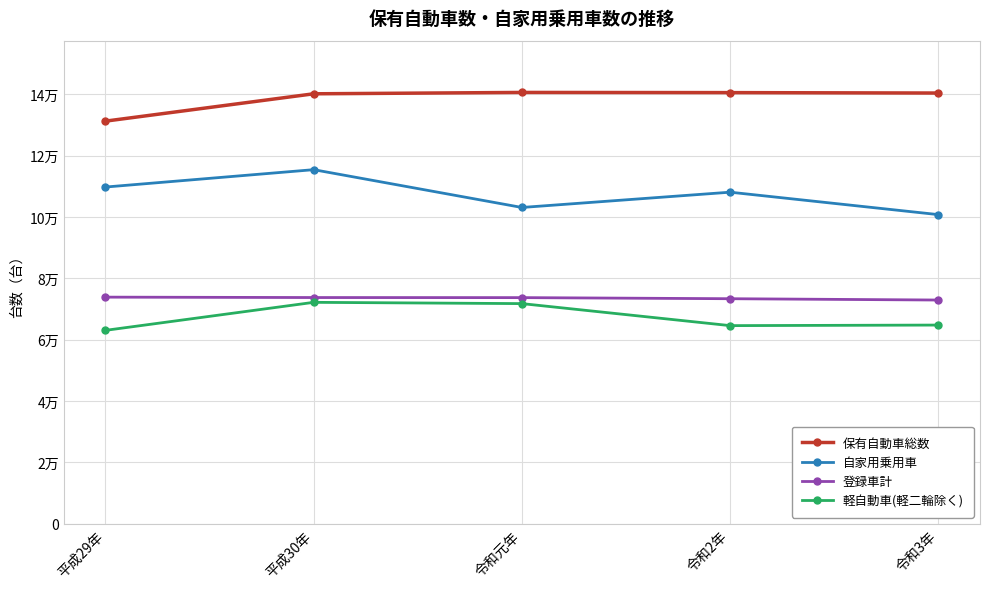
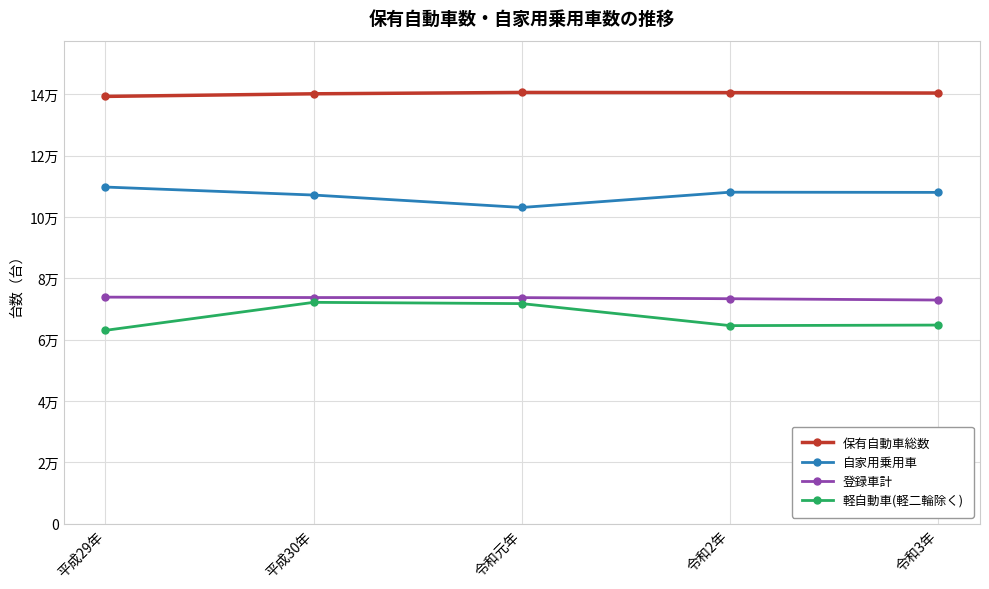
保有自動車総数, 平成29年: 13.1万 -> 13.9万
自家用乗用車, 平成30年: 11.5万 -> 10.7万
自家用乗用車, 令和3年: 10.1万 -> 10.8万
